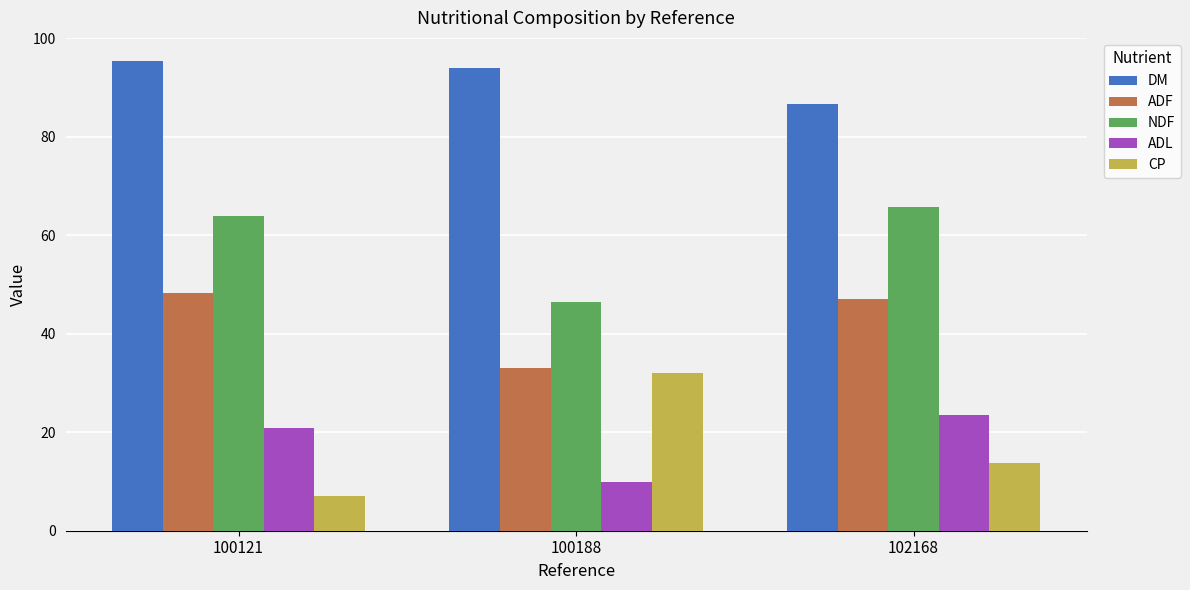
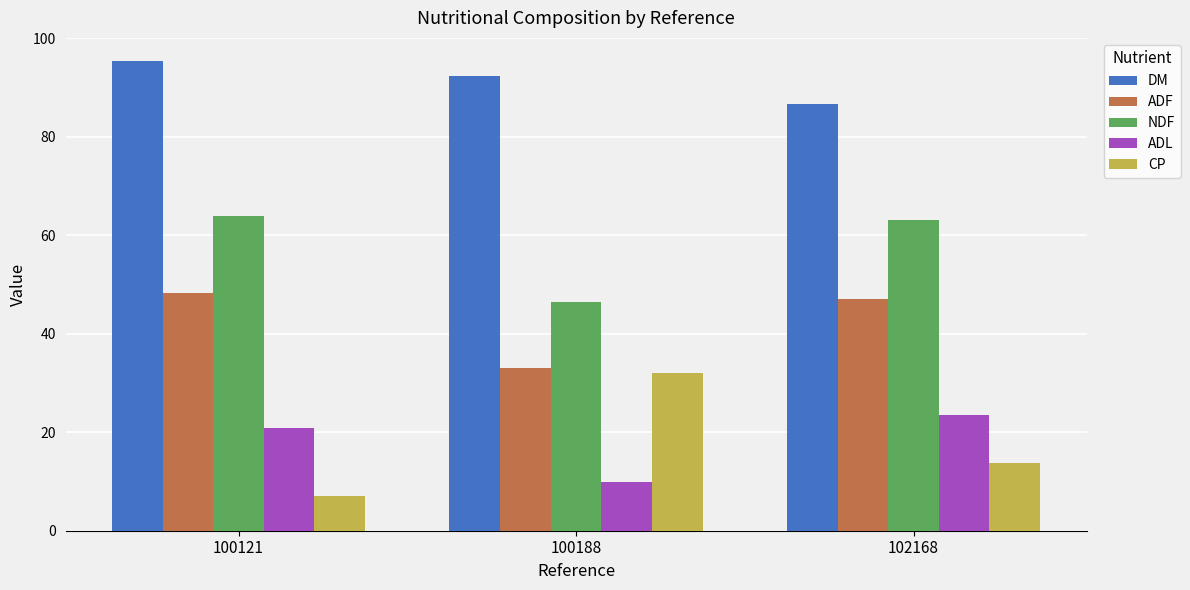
DM, 100188: 94 -> 92
NDF, 102168: 66 -> 63
